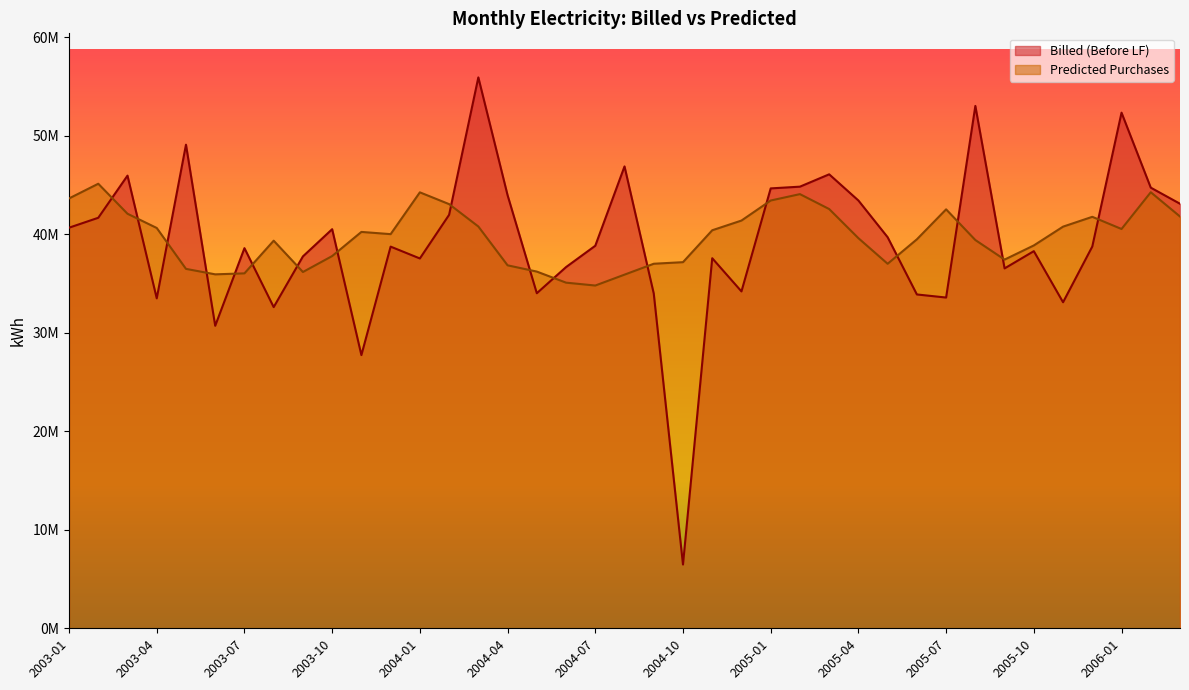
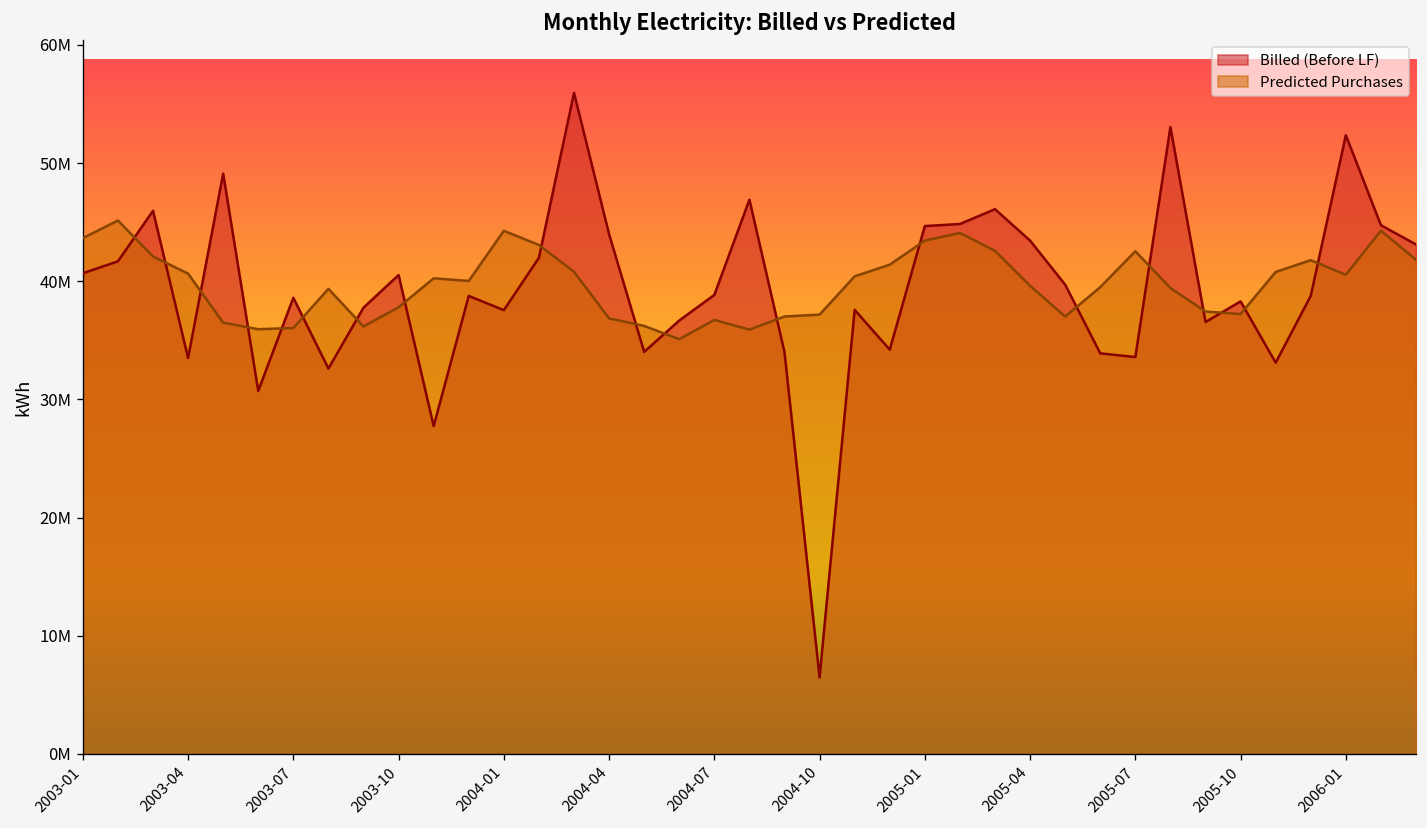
Predicted Purchases, 2004-07: 35000000 -> 37000000
Predicted Purchases, 2005-10: 39000000 -> 37000000
